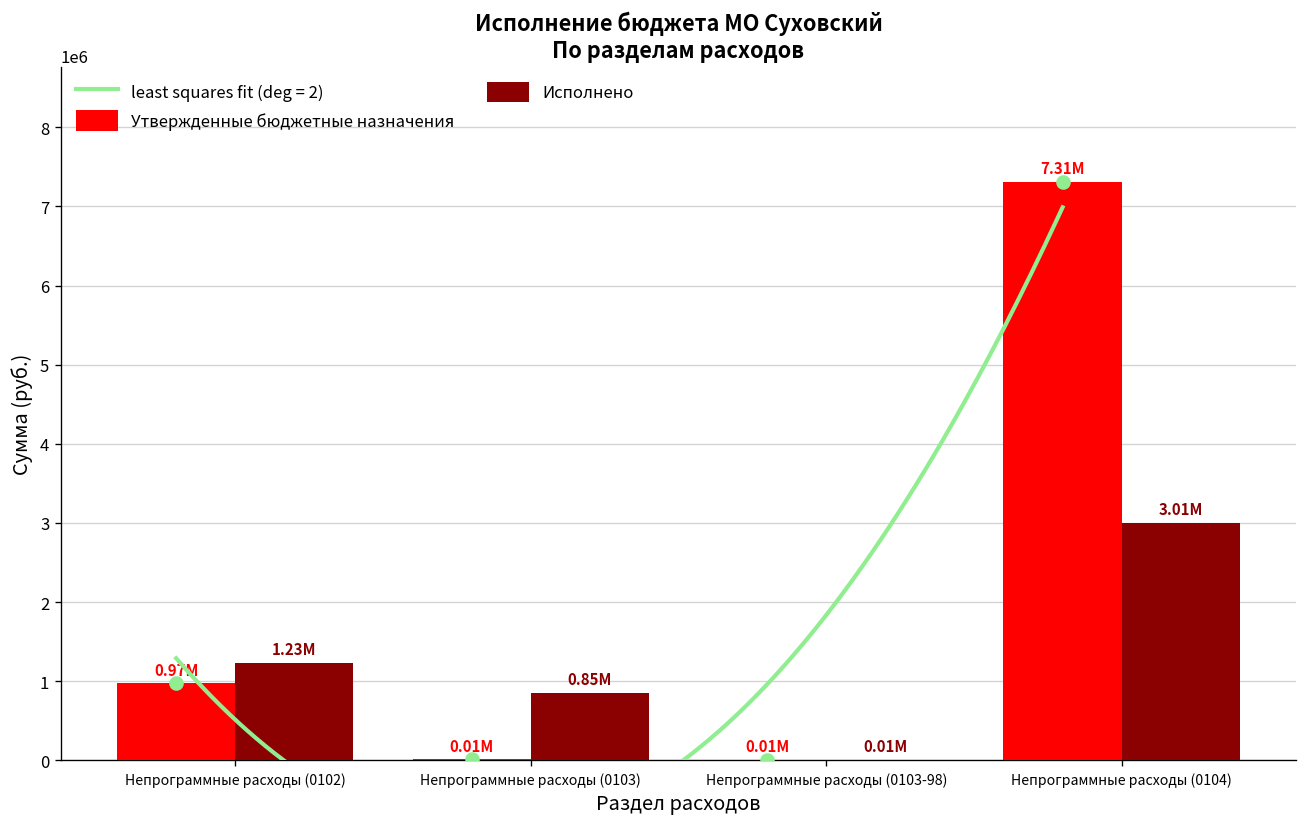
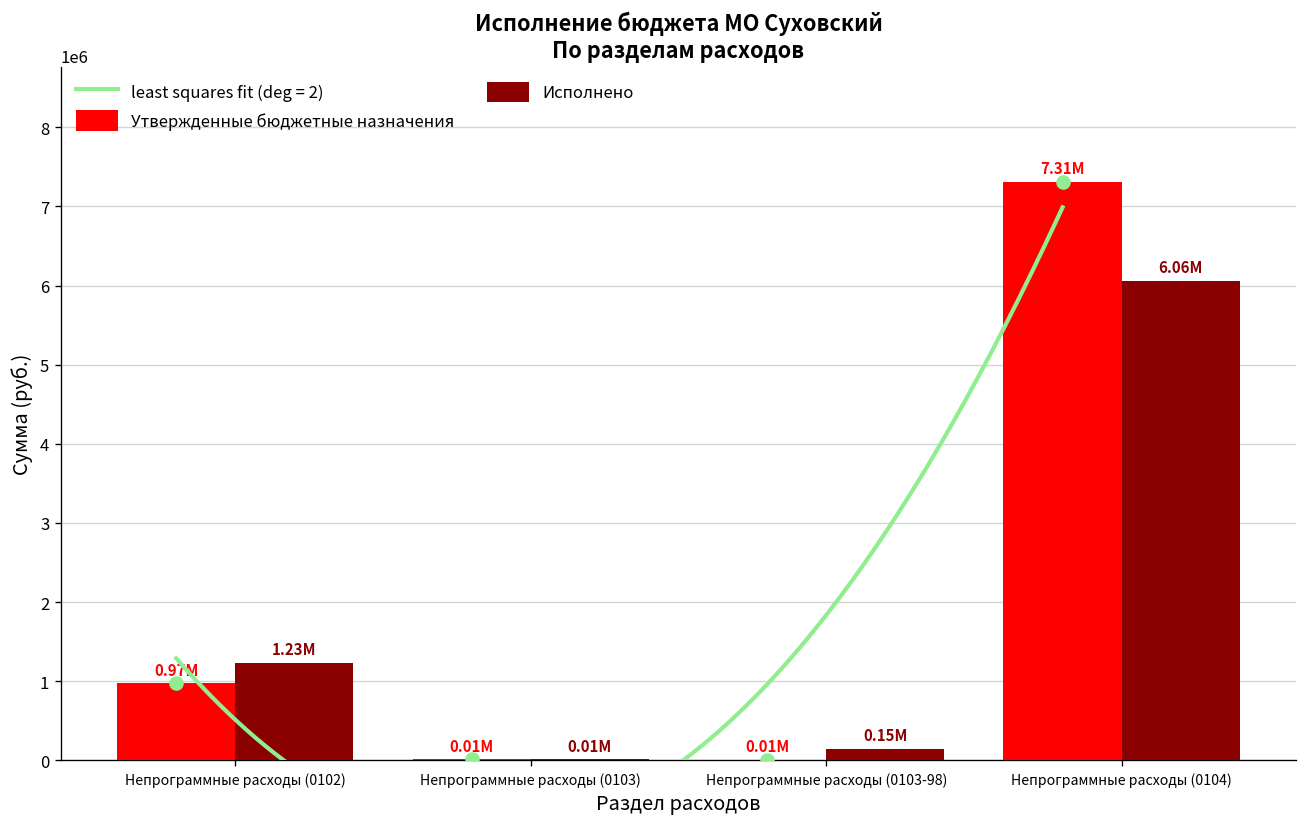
Исполнено, Непрограммные расходы (0103): 0.85M -> 0.01M
Исполнено, Непрограммные расходы (0103-98): 0.01M -> 0.15M
Исполнено, Непрограммные расходы (0104): 3.01M -> 6.06M
